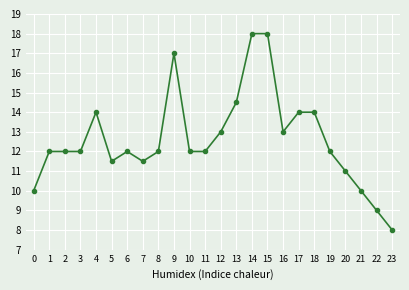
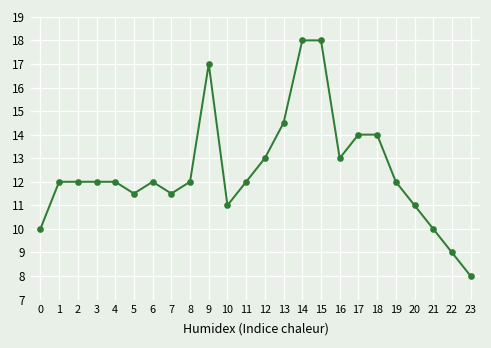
4: 14 -> 12
10: 12 -> 11
